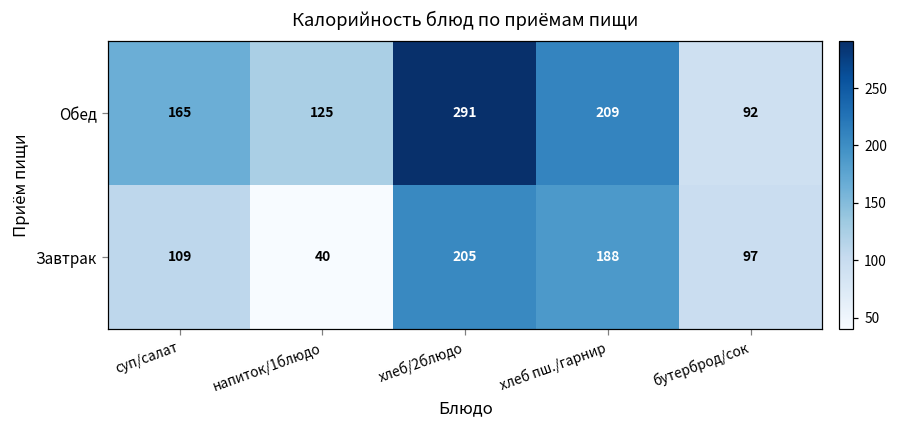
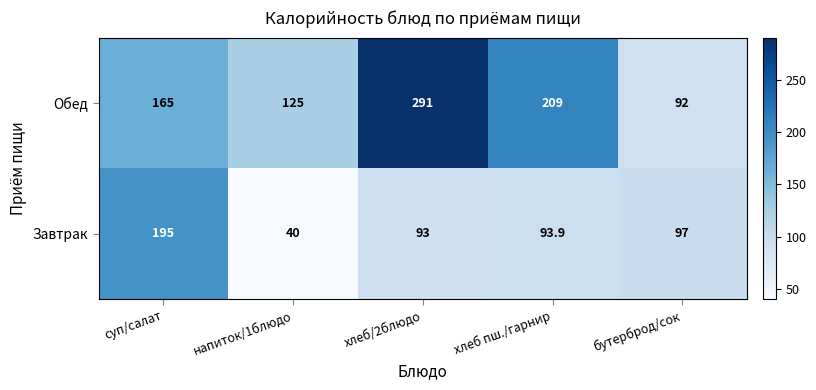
Завтрак, суп/салат: 109 -> 195
Завтрак, хлеб/2блюдо: 205 -> 93
Завтрак, хлеб пш./гарнир: 188 -> 93.9
